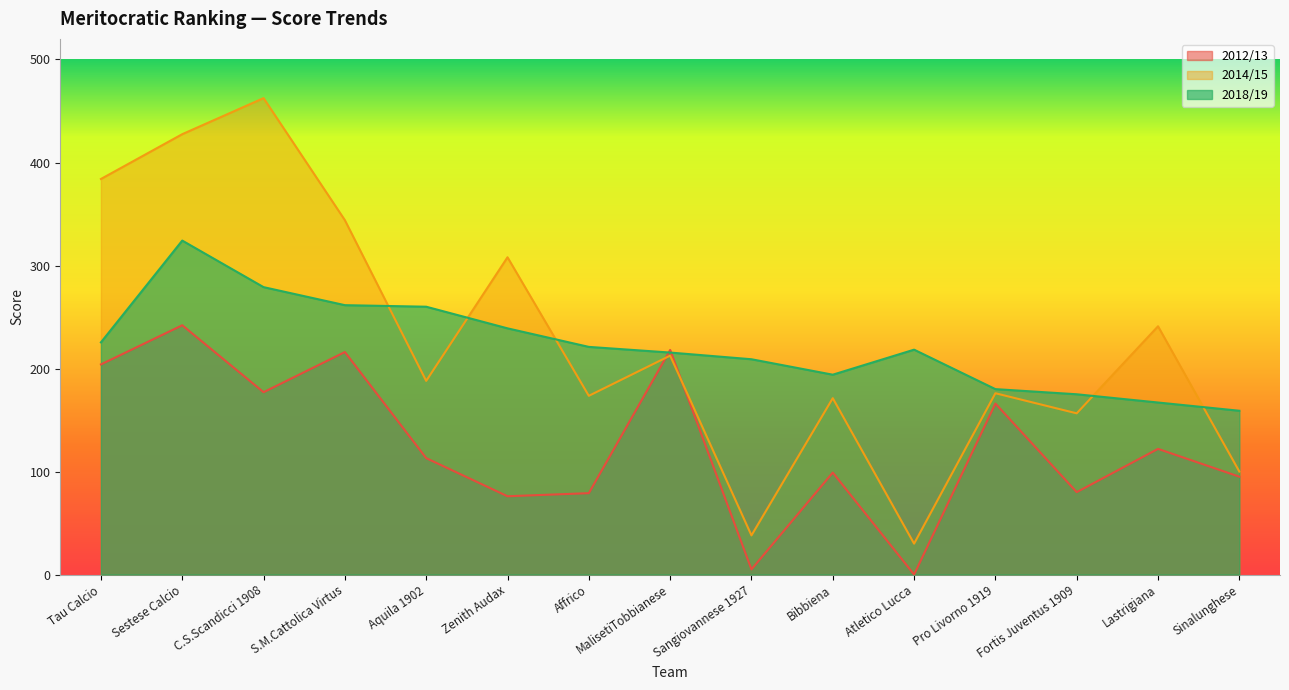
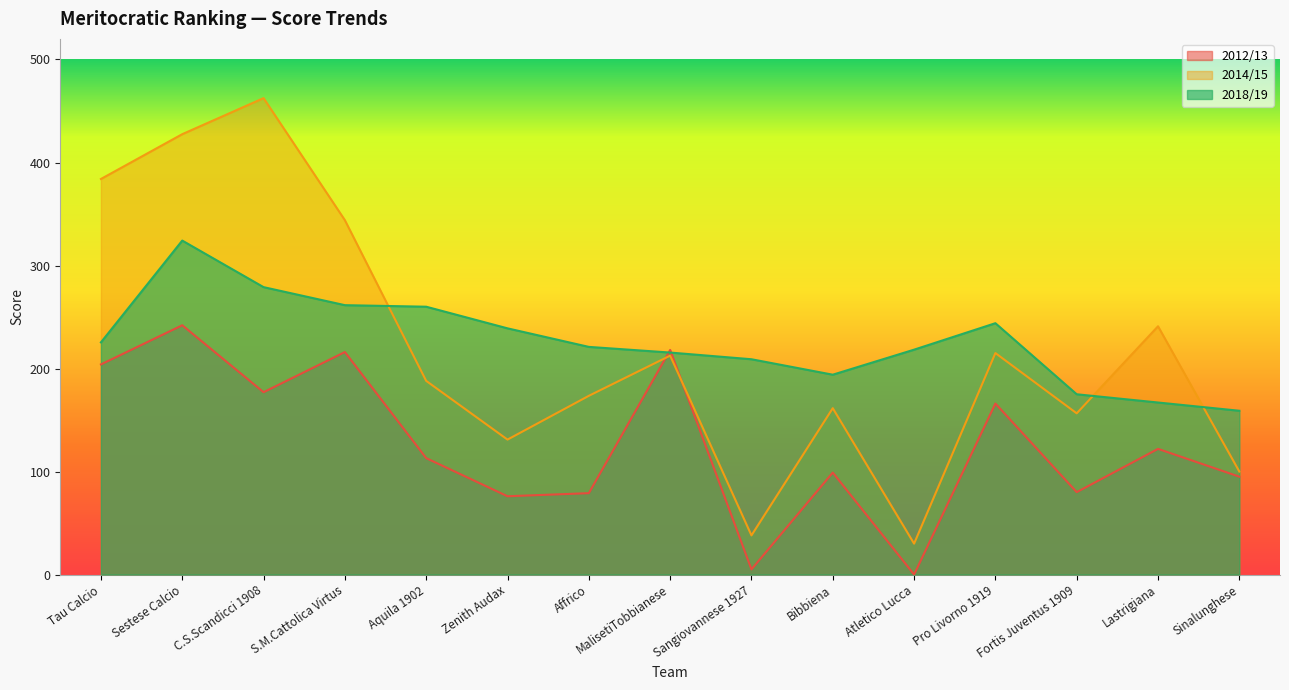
2014/15, Zenith Audax: 308 -> 131
2014/15, Bibbiena: 171 -> 162
2014/15, Pro Livorno 1919: 176 -> 215
2018/19, Pro Livorno 1919: 180 -> 244
